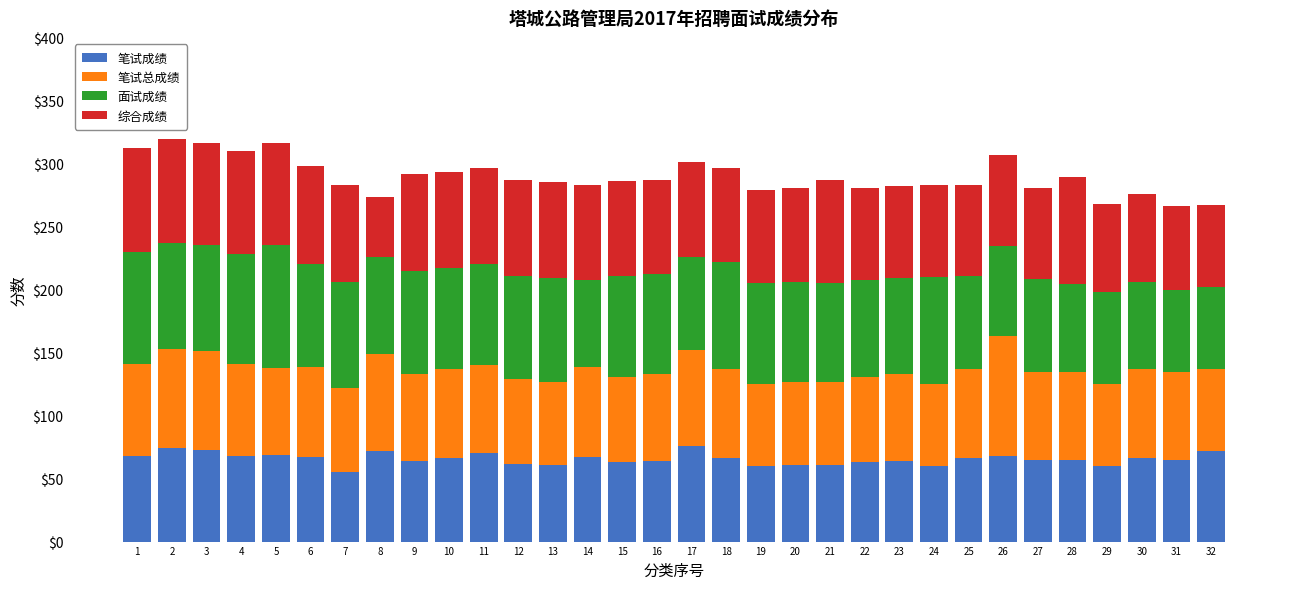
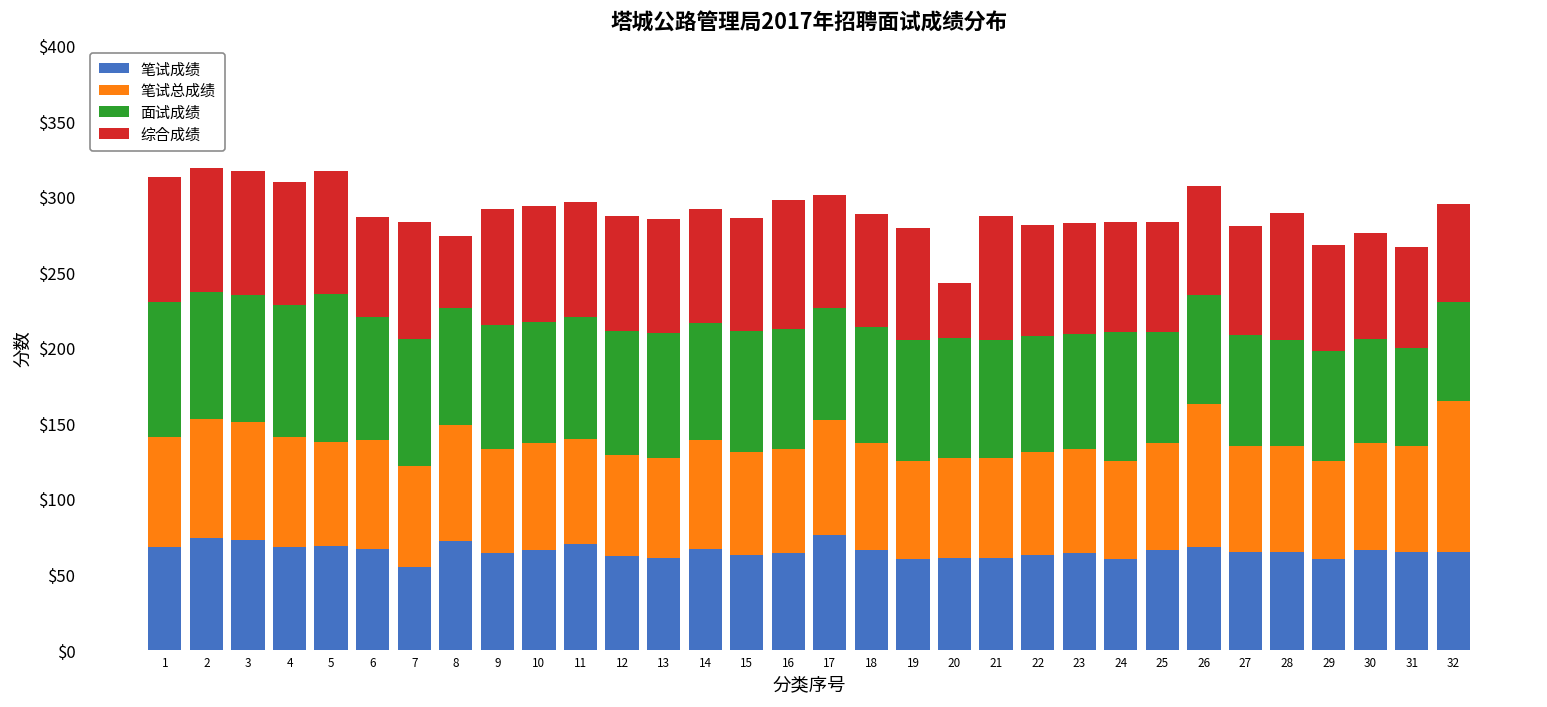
综合成绩, 6: $78 -> $66
面试成绩, 14: $69 -> $78
综合成绩, 16: $75 -> $86
面试成绩, 18: $85 -> $77
综合成绩, 20: $74 -> $37
笔试成绩, 32: $72 -> $65
笔试总成绩, 32: $65 -> $100
